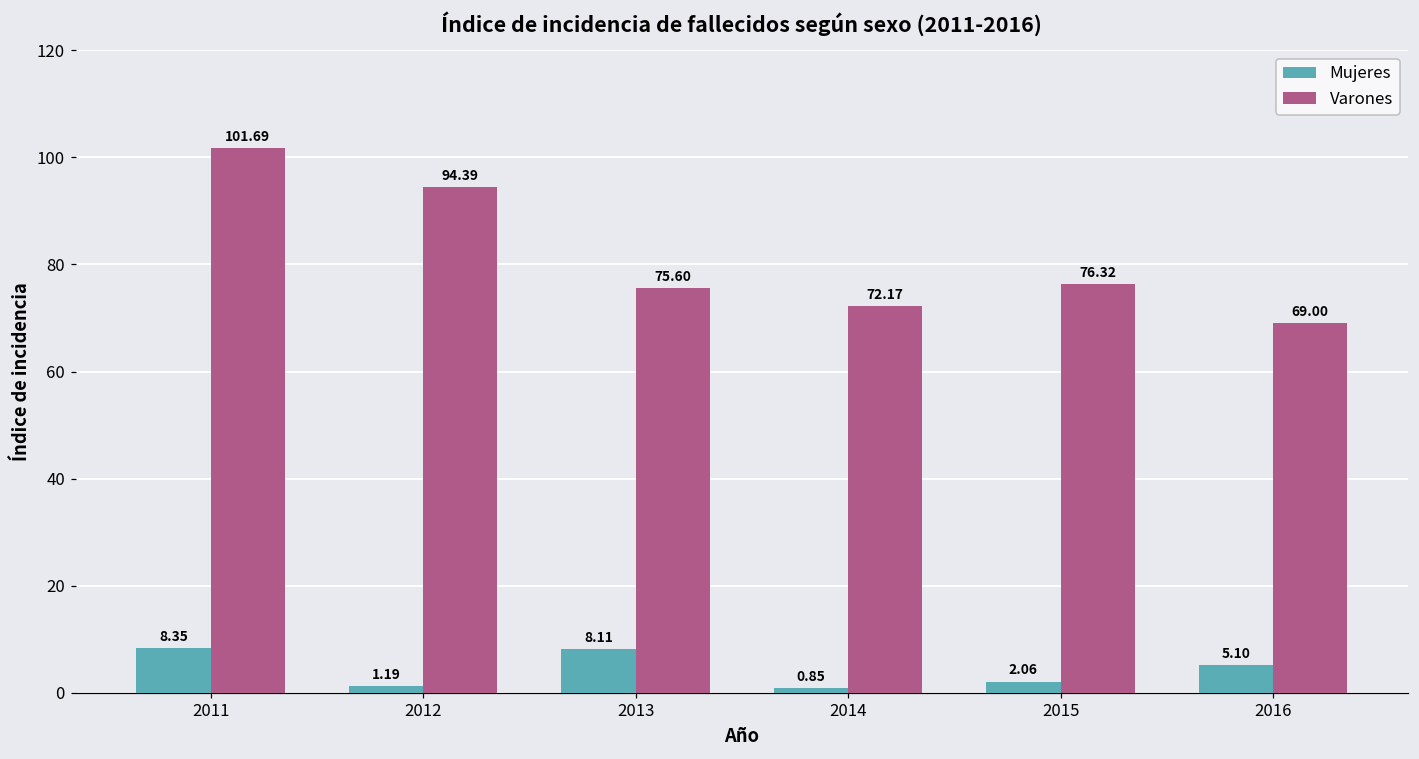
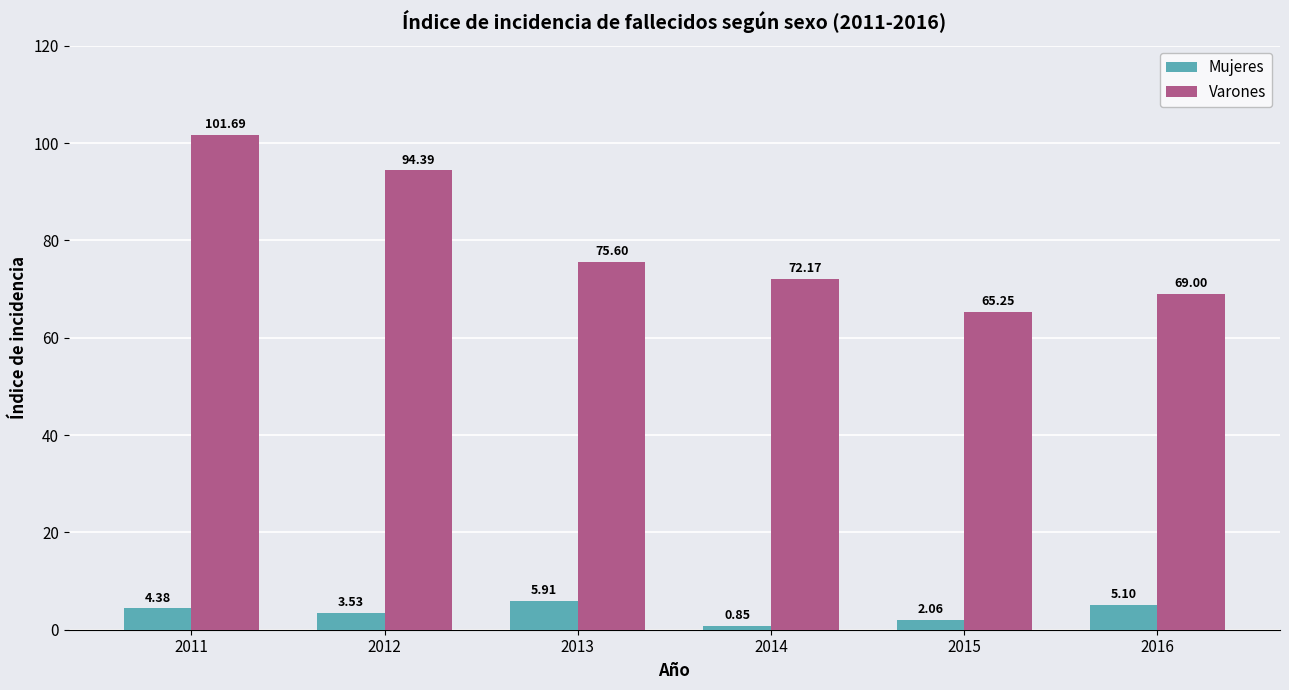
Mujeres, 2011: 8.35 -> 4.38
Mujeres, 2012: 1.19 -> 3.53
Mujeres, 2013: 8.11 -> 5.91
Varones, 2015: 76.32 -> 65.25
